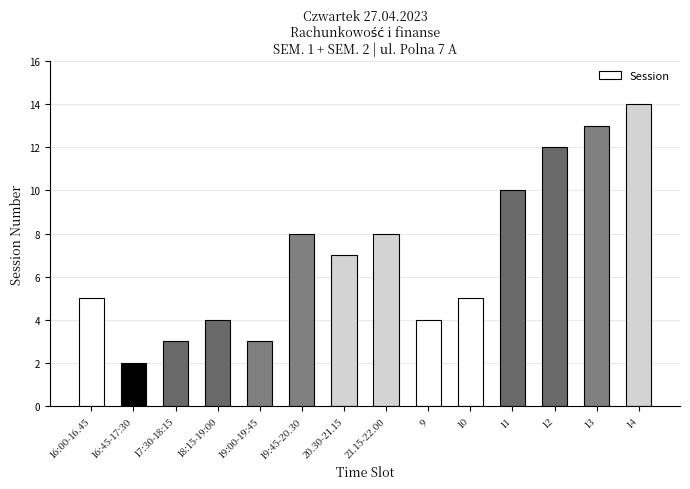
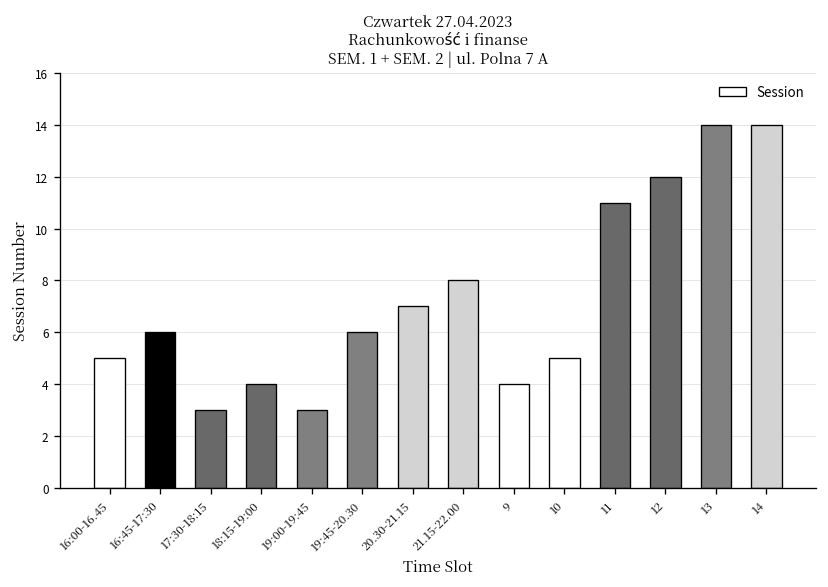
16:45-17:30: 2 -> 6
19:45-20.30: 8 -> 6
11: 10 -> 11
13: 13 -> 14
